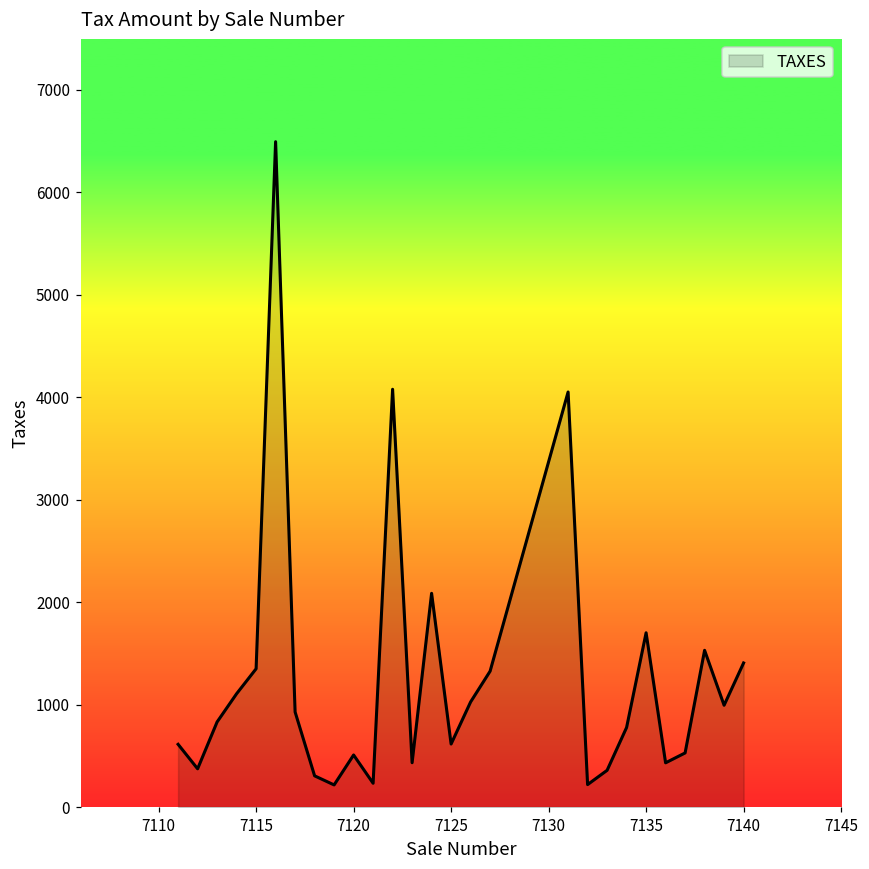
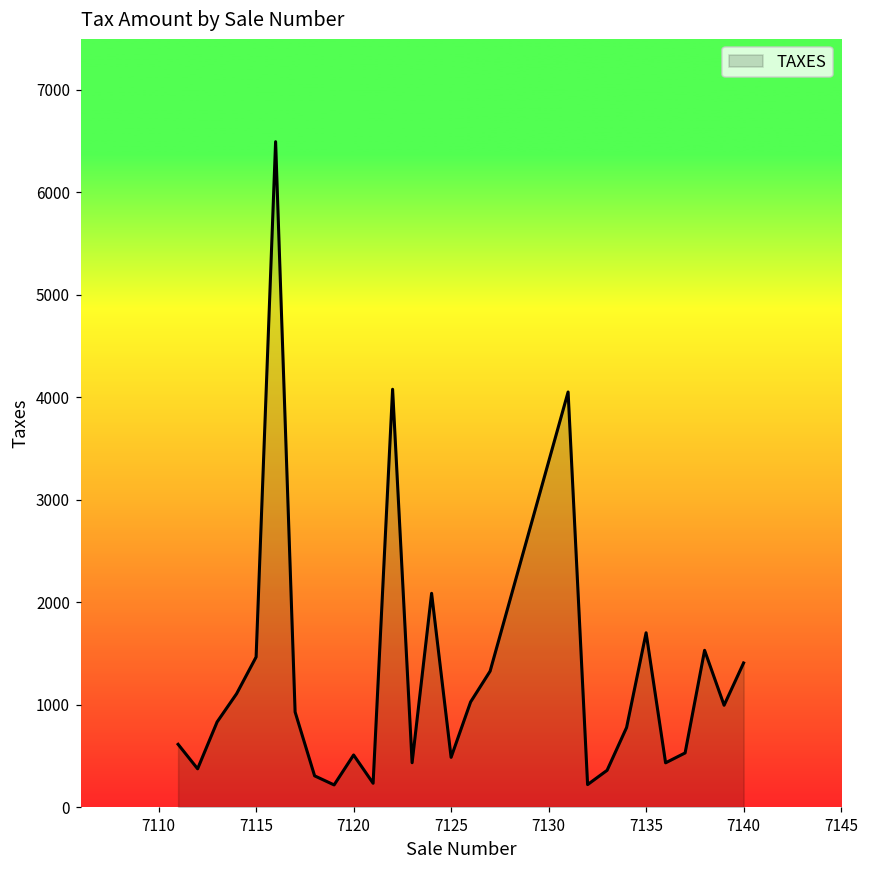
7115: 1300 -> 1500
7125: 600 -> 500
